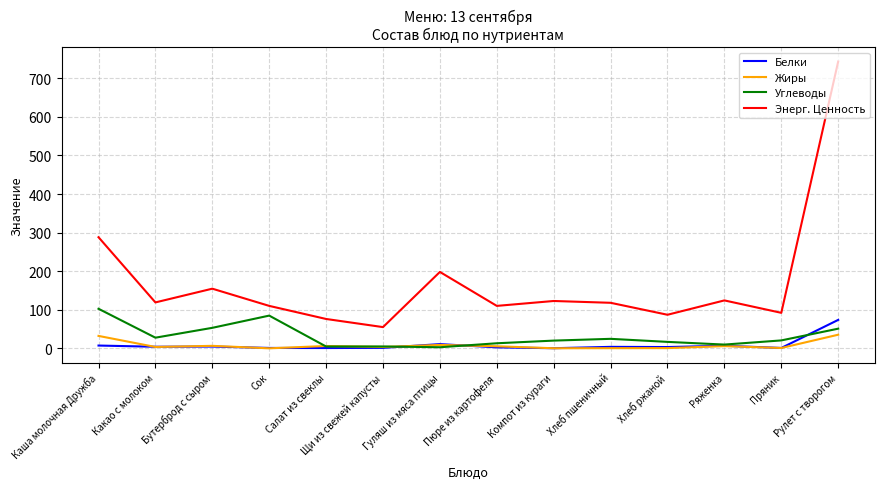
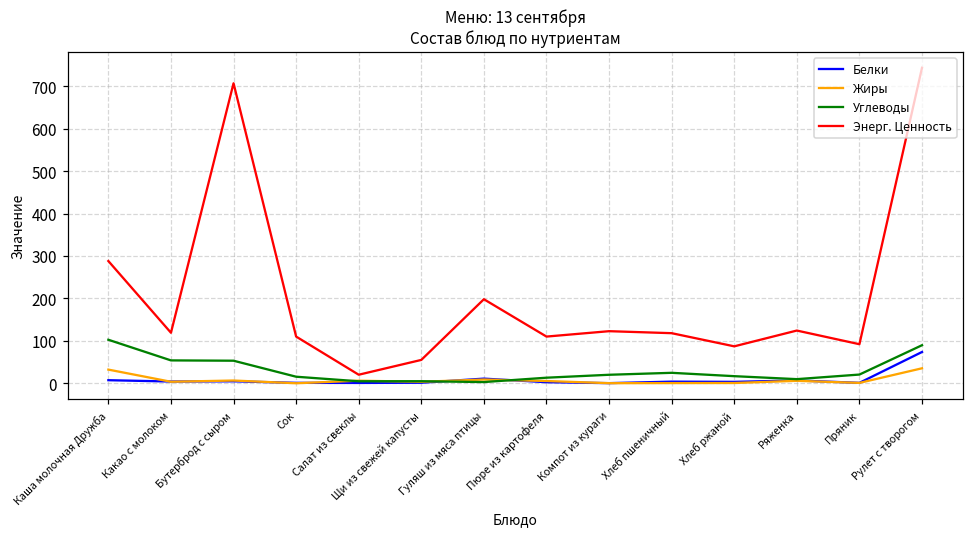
Углеводы, Какао с молоком: 30 -> 50
Энерг. Ценность, Бутерброд с сыром: 150 -> 710
Углеводы, Сок: 80 -> 20
Энерг. Ценность, Салат из свеклы: 80 -> 20
Углеводы, Рулет с творогом: 50 -> 90
